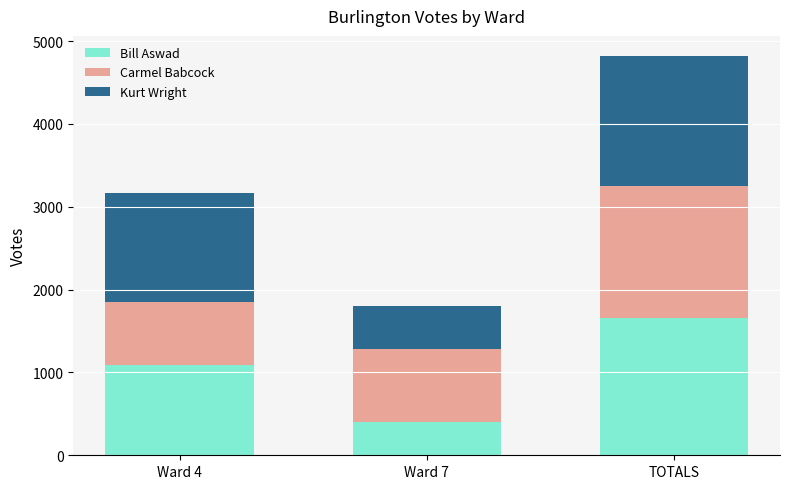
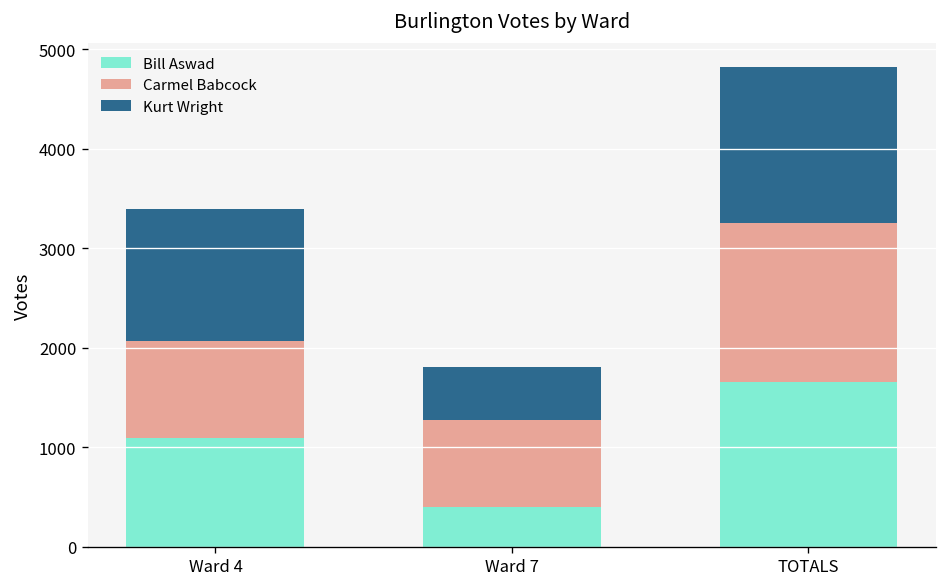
Carmel Babcock, Ward 4: 800 -> 1000
